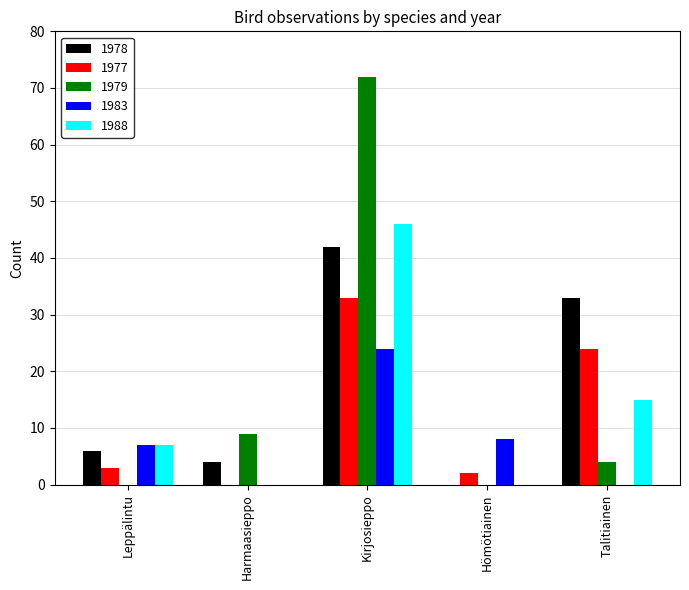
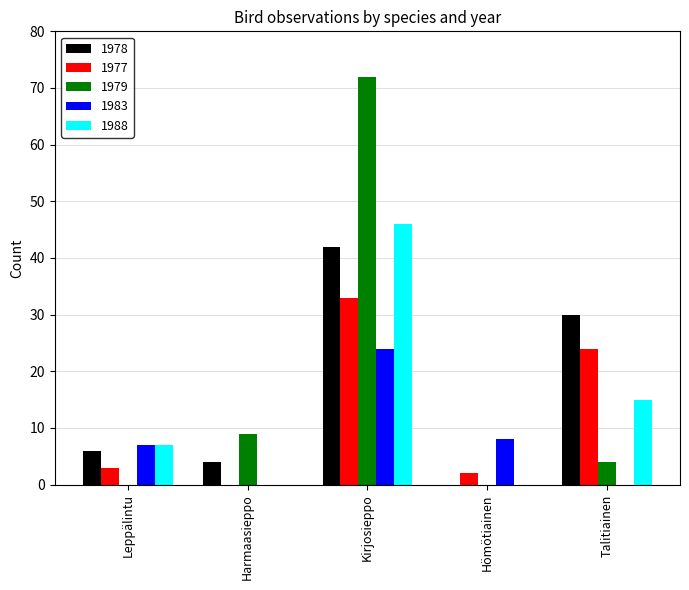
1978, Talitiainen: 33 -> 30
